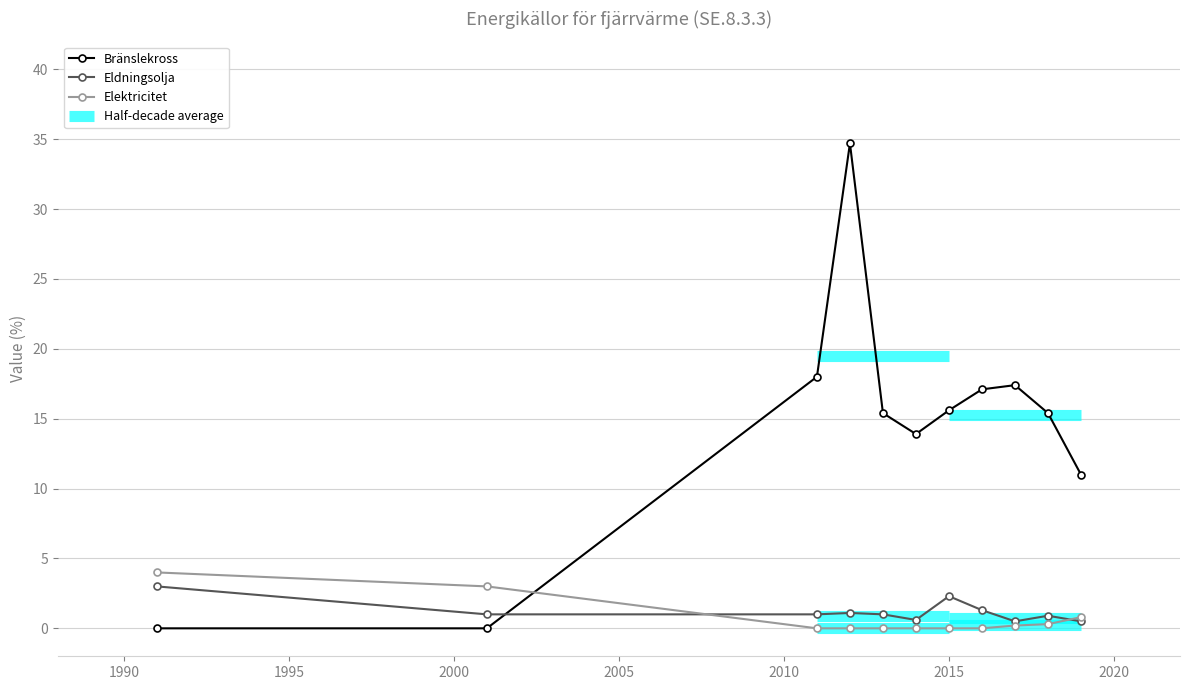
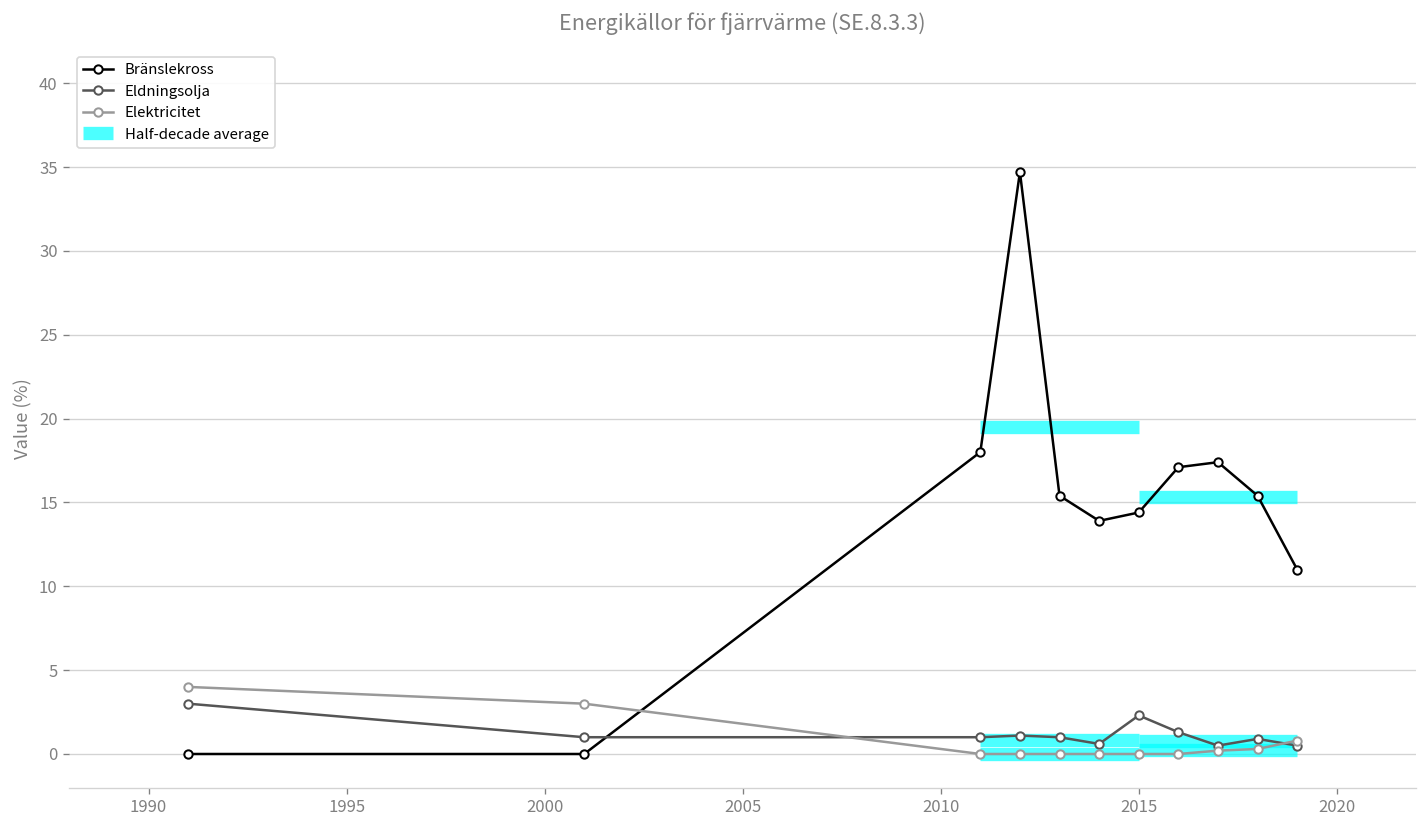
Bränslekross, 2015: 15.6 -> 14.4
